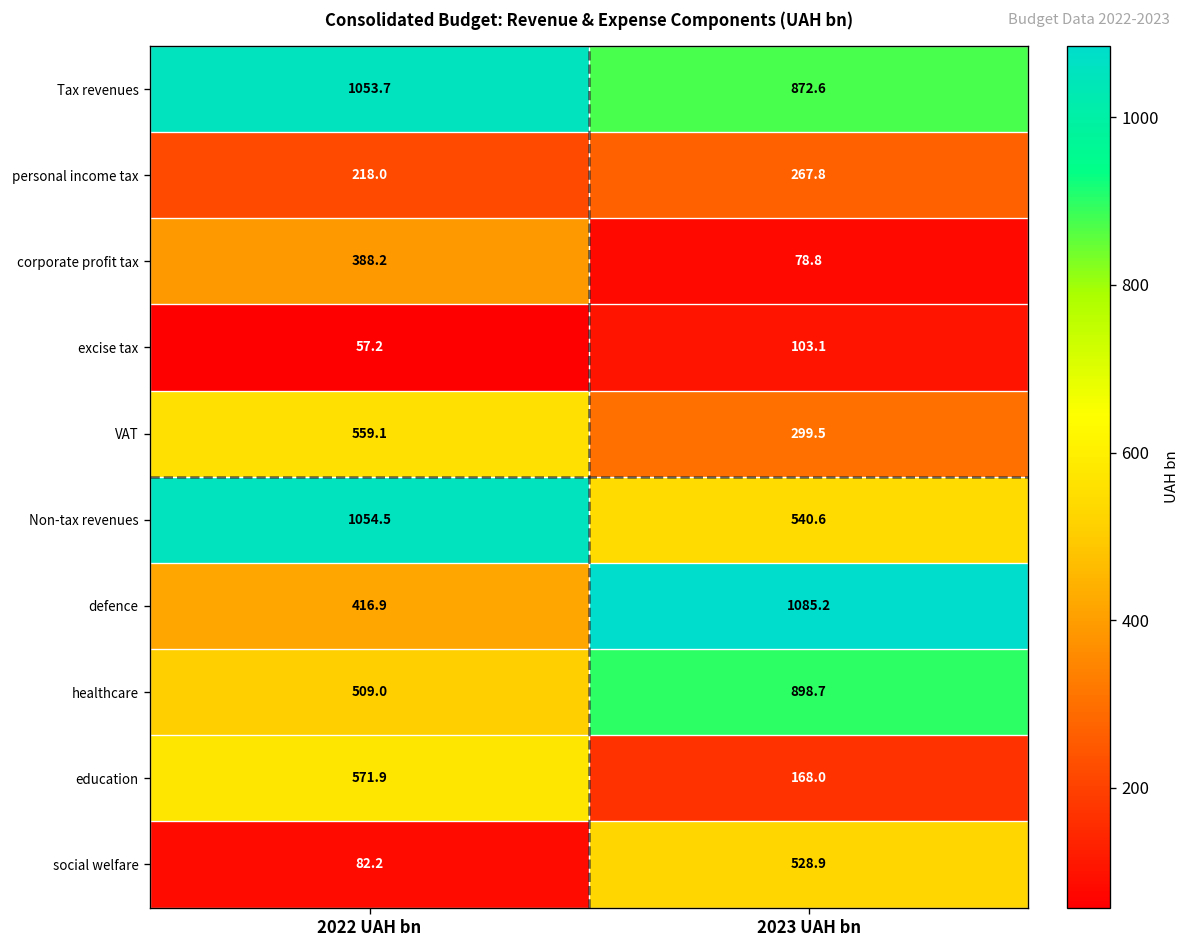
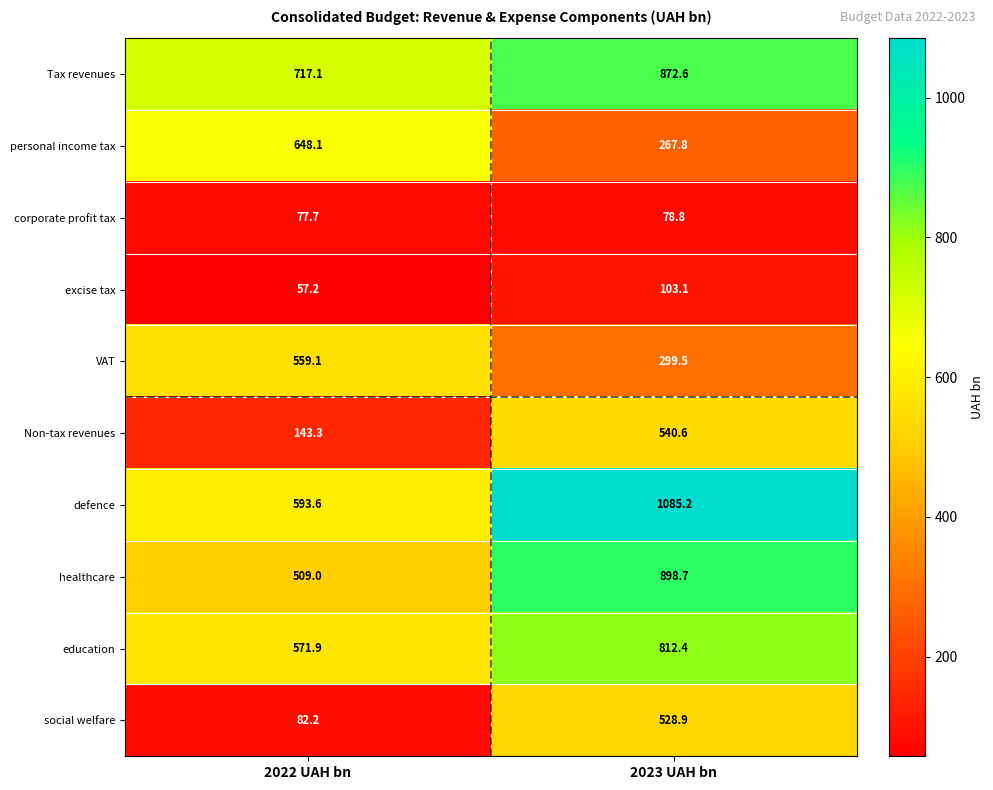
Tax revenues, 2022 UAH bn: 1053.7 -> 717.1
personal income tax, 2022 UAH bn: 218.0 -> 648.1
corporate profit tax, 2022 UAH bn: 388.2 -> 77.7
Non-tax revenues, 2022 UAH bn: 1054.5 -> 143.3
defence, 2022 UAH bn: 416.9 -> 593.6
education, 2023 UAH bn: 168.0 -> 812.4
